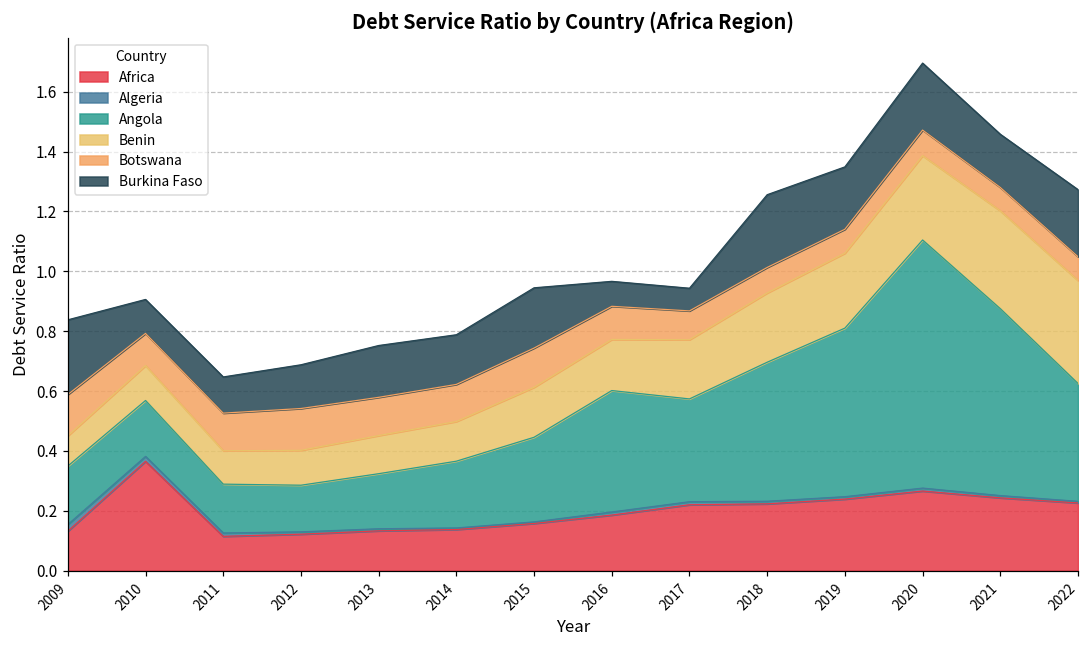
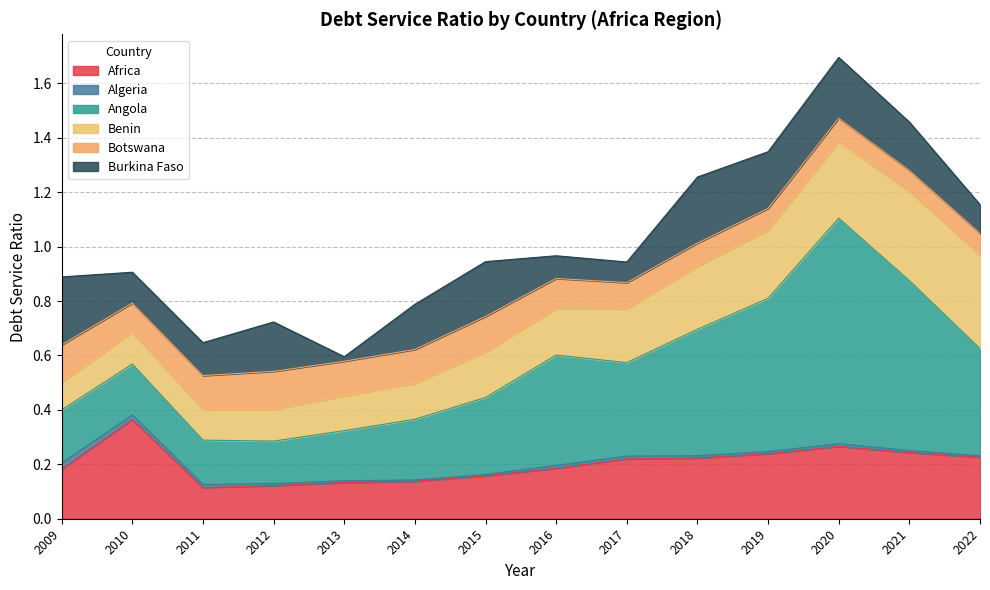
Africa, 2009: 0.13 -> 0.18
Burkina Faso, 2012: 0.15 -> 0.18
Burkina Faso, 2013: 0.17 -> 0.02
Burkina Faso, 2022: 0.22 -> 0.11
